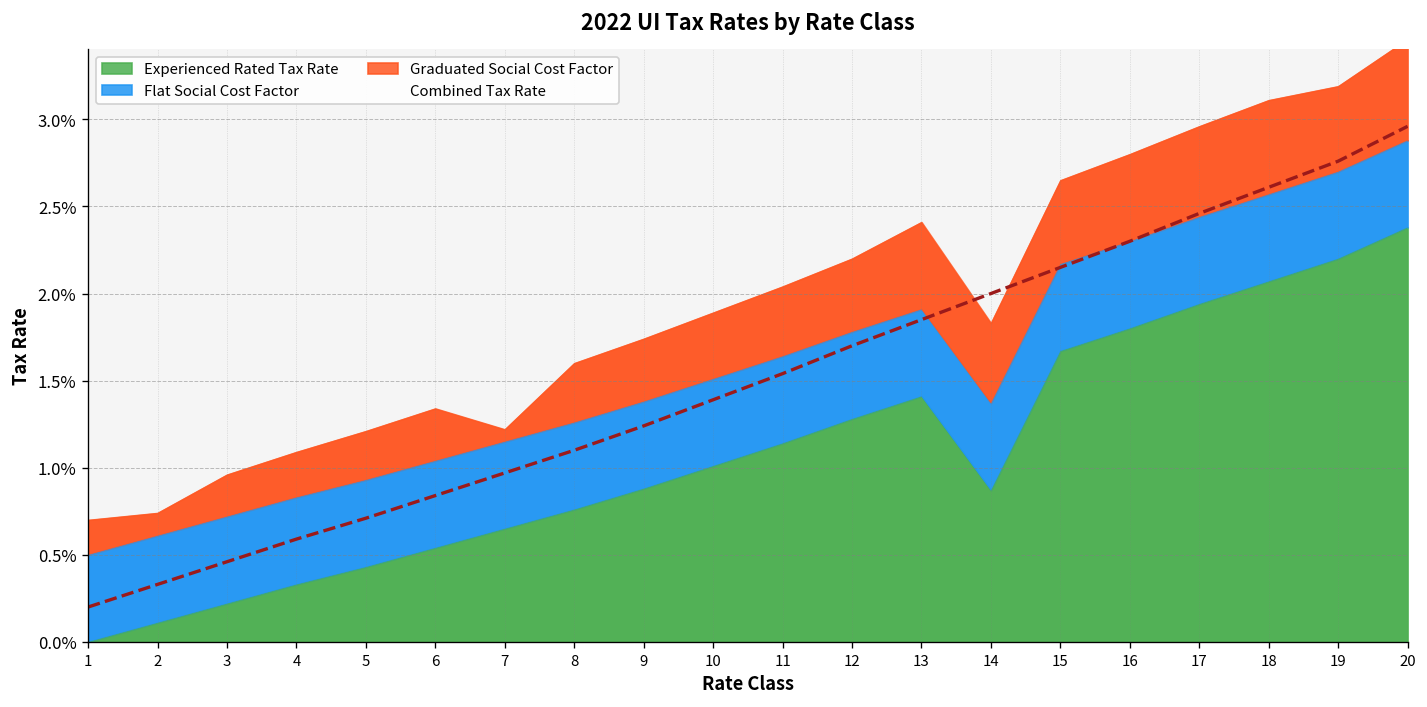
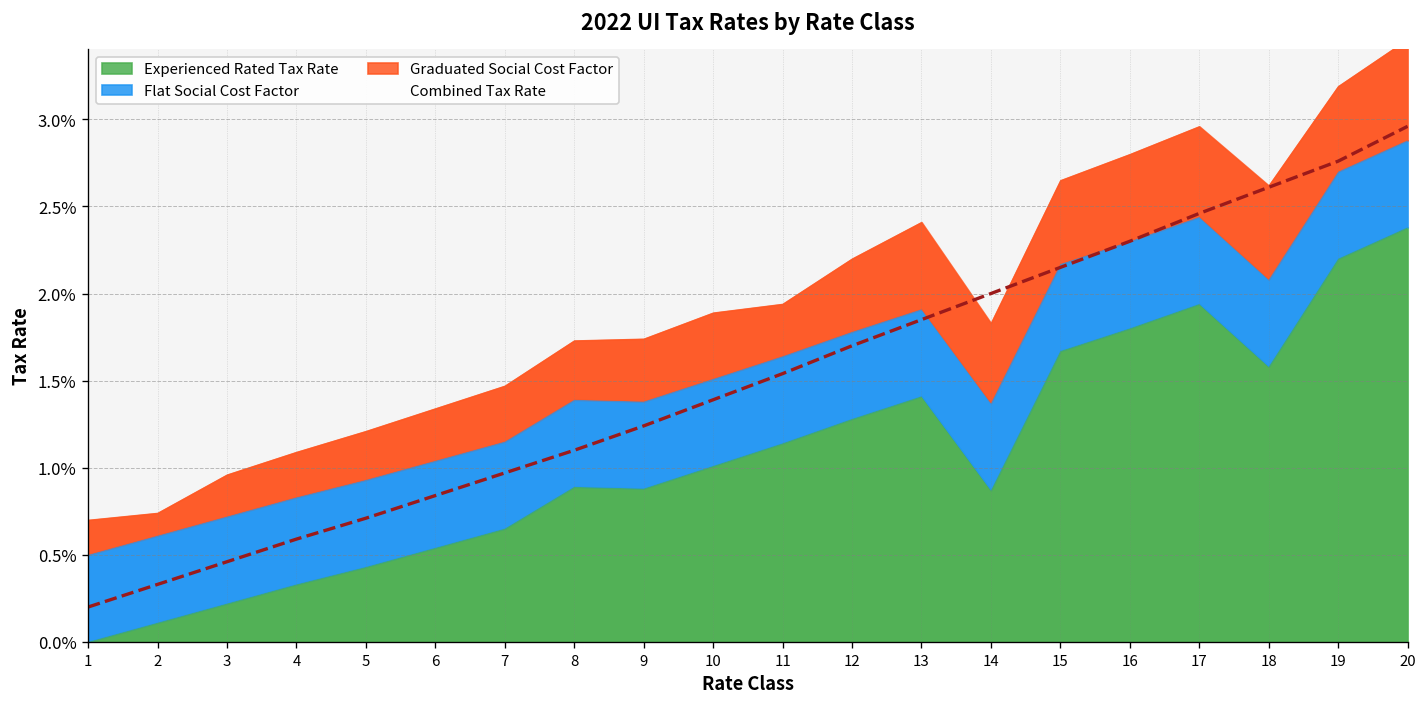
Graduated Social Cost Factor, 7: 0.07% -> 0.32%
Experienced Rated Tax Rate, 8: 0.76% -> 0.89%
Graduated Social Cost Factor, 11: 0.40% -> 0.30%
Experienced Rated Tax Rate, 18: 2.07% -> 1.58%
